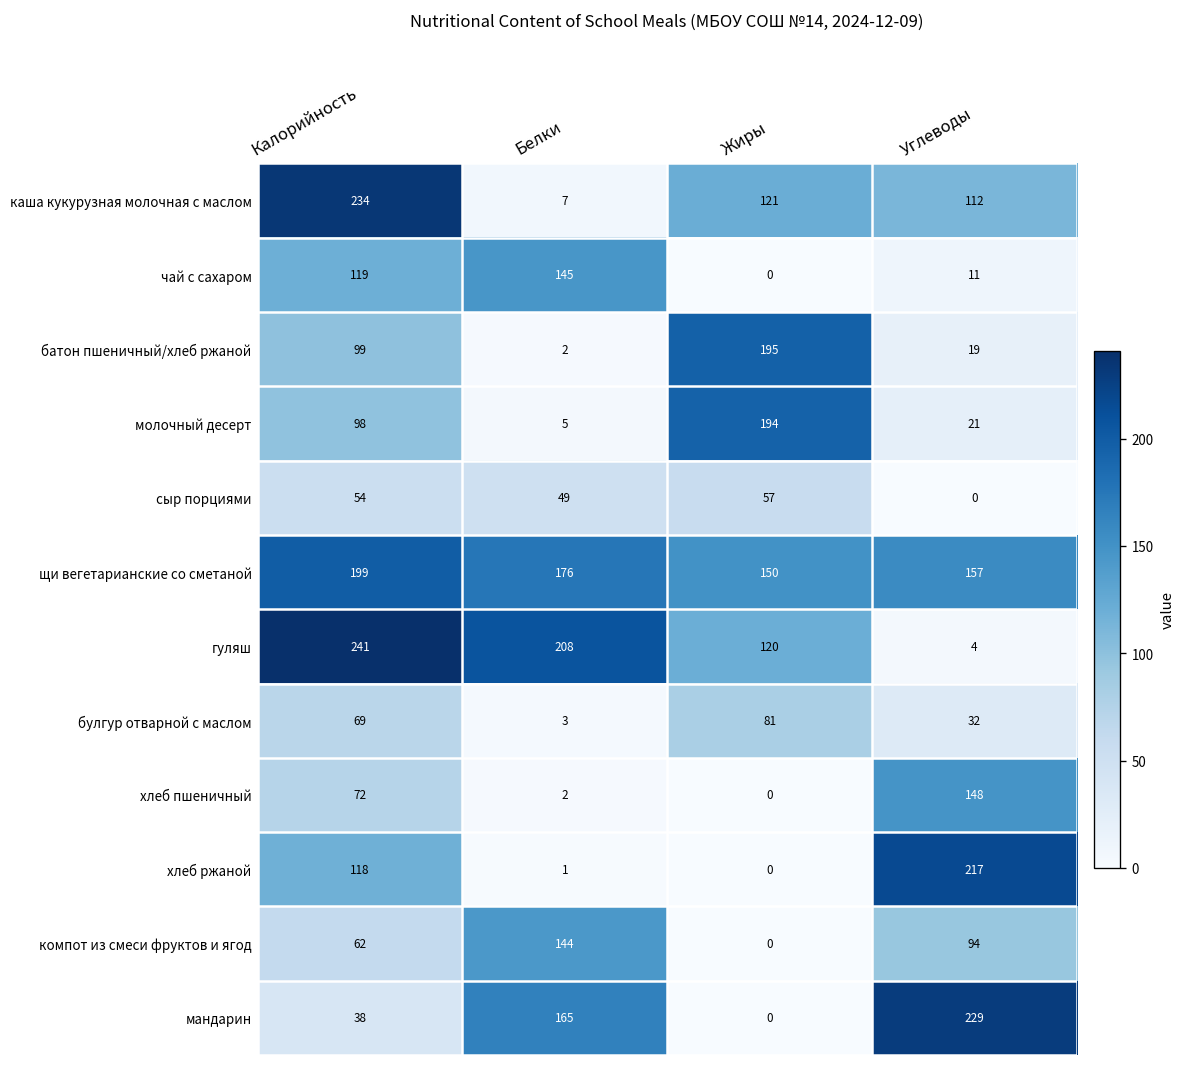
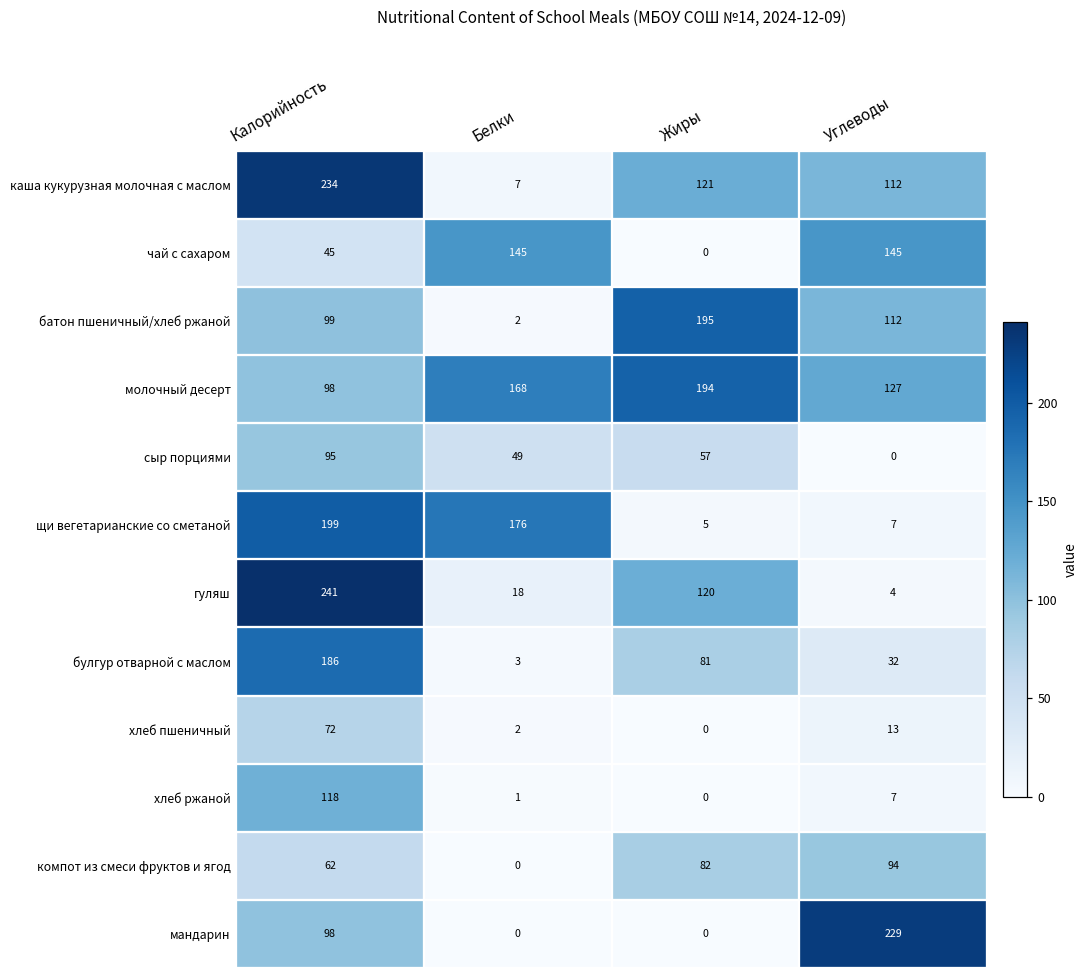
чай с сахаром, Калорийность: 119 -> 45
чай с сахаром, Углеводы: 11 -> 145
батон пшеничный/хлеб ржаной, Углеводы: 19 -> 112
молочный десерт, Белки: 5 -> 168
молочный десерт, Углеводы: 21 -> 127
сыр порциями, Калорийность: 54 -> 95
щи вегетарианские со сметаной, Жиры: 150 -> 5
щи вегетарианские со сметаной, Углеводы: 157 -> 7
гуляш, Белки: 208 -> 18
булгур отварной с маслом, Калорийность: 69 -> 186
хлеб пшеничный, Углеводы: 148 -> 13
хлеб ржаной, Углеводы: 217 -> 7
компот из смеси фруктов и ягод, Белки: 144 -> 0
компот из смеси фруктов и ягод, Жиры: 0 -> 82
мандарин, Калорийность: 38 -> 98
мандарин, Белки: 165 -> 0
